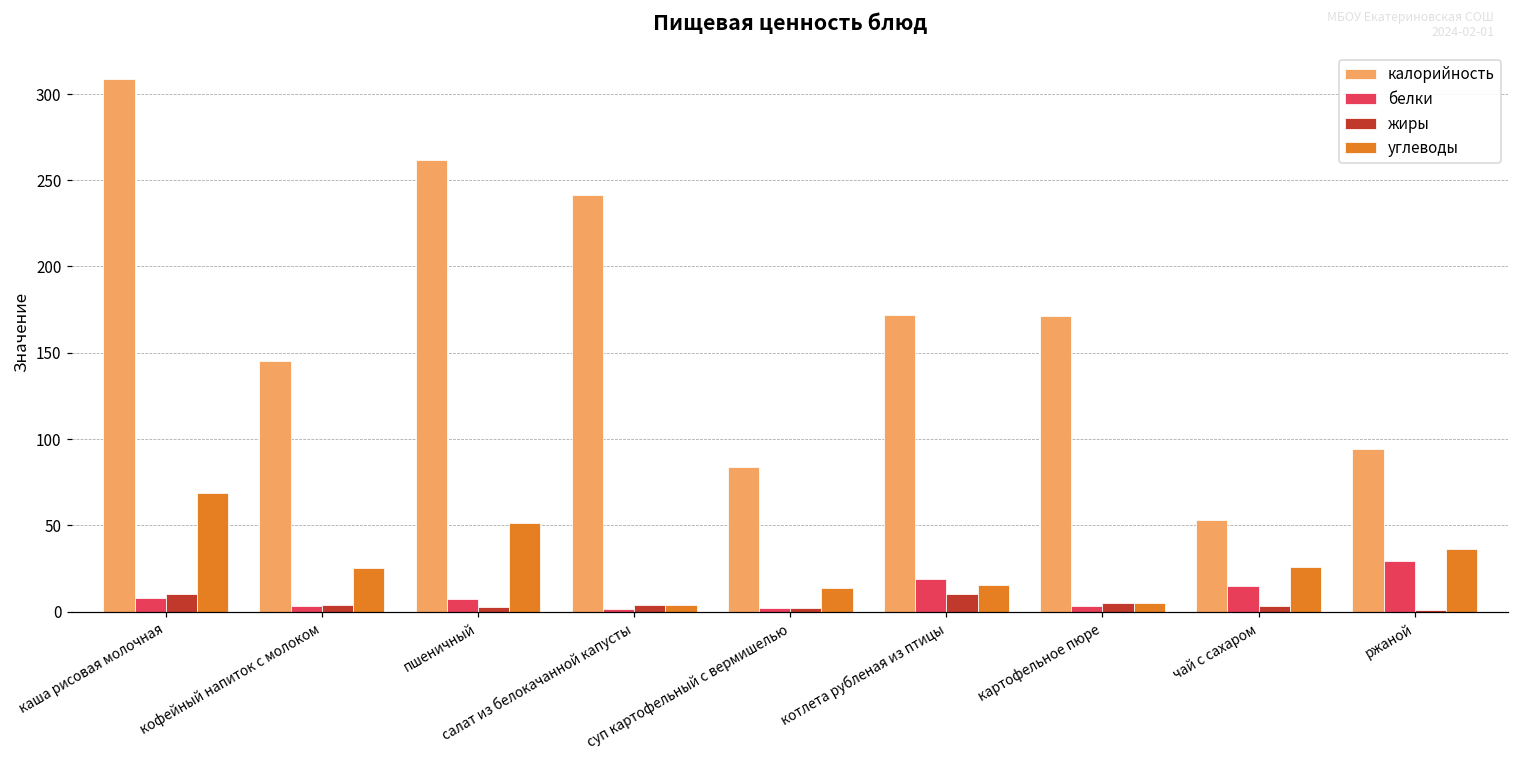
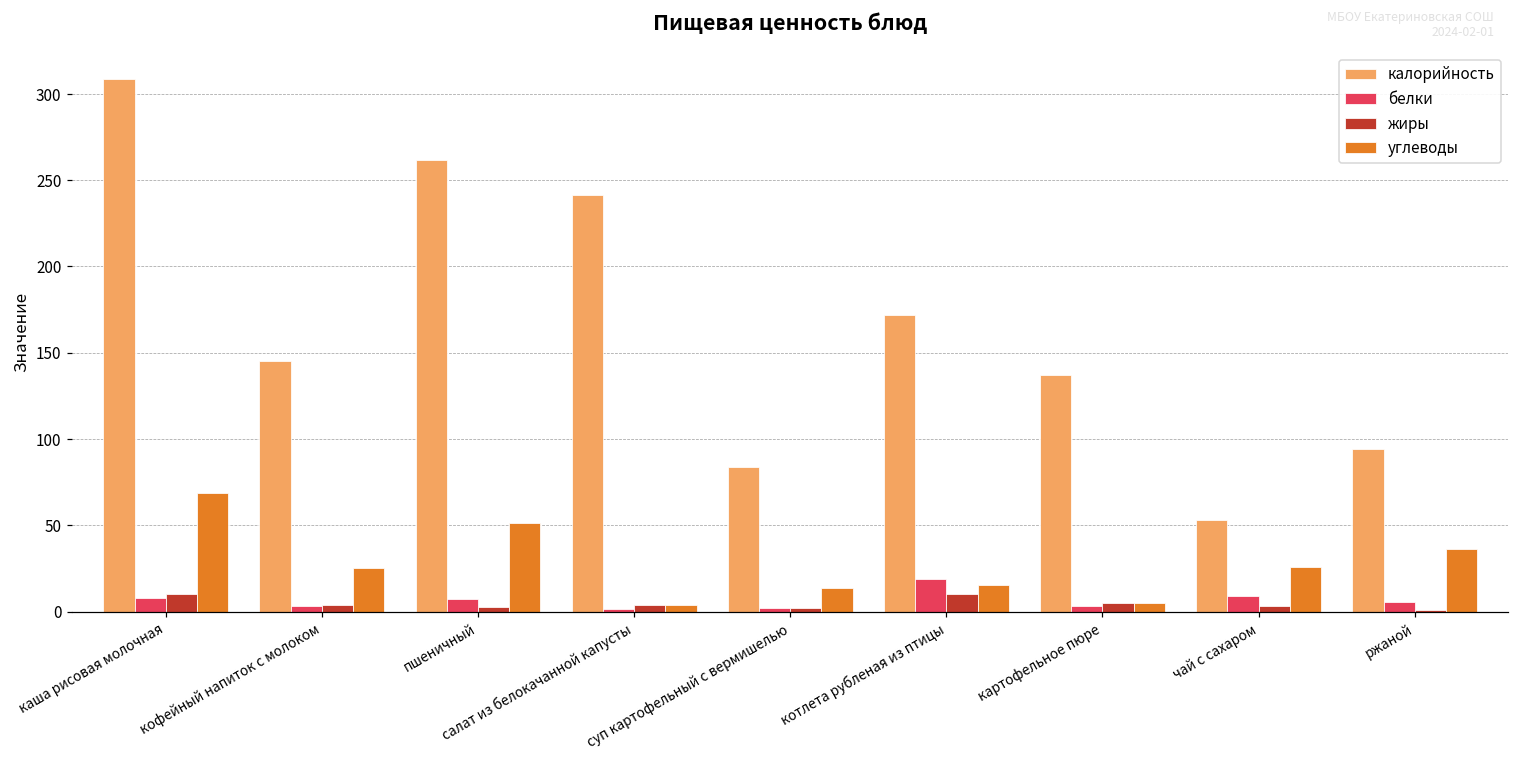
калорийность, картофельное пюре: 171 -> 137
белки, чай с сахаром: 15 -> 9
белки, ржаной: 30 -> 5
